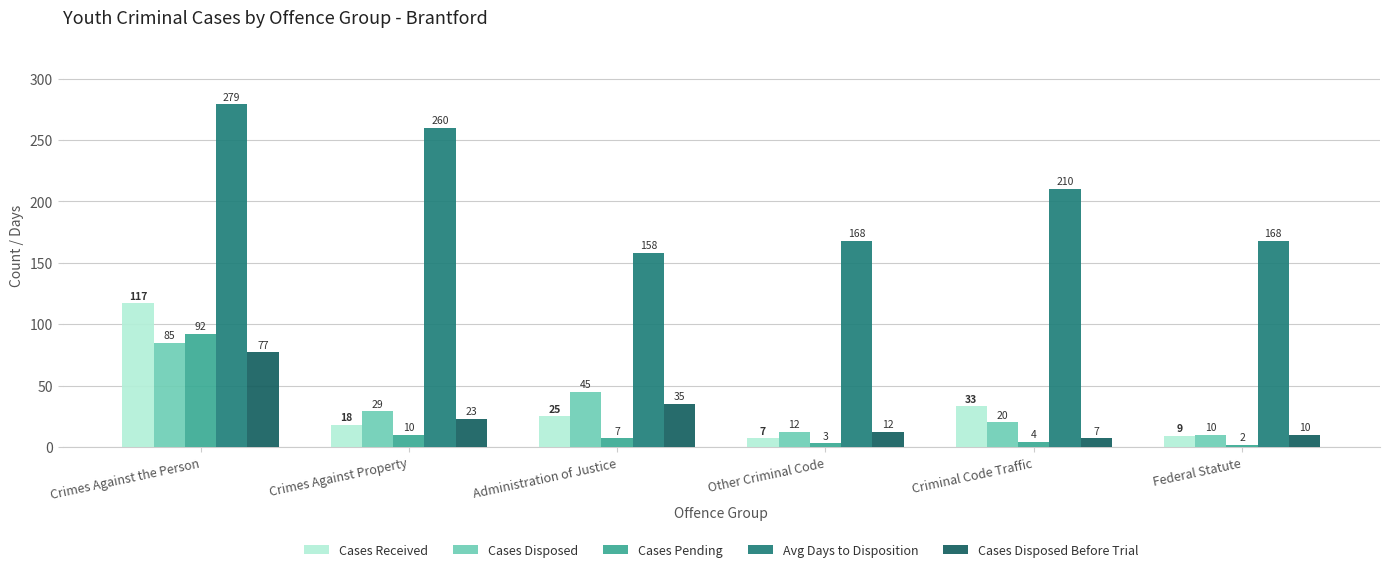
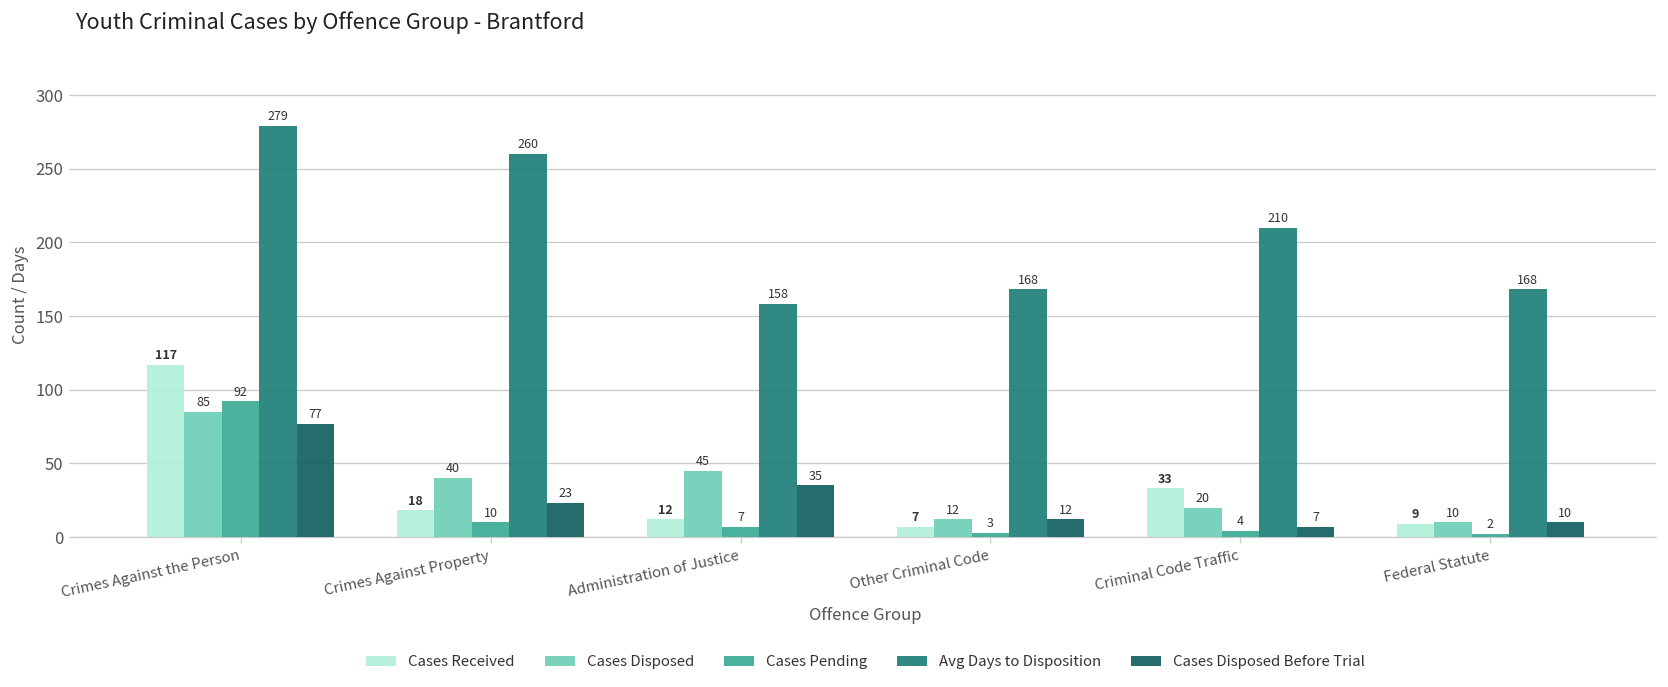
Cases Disposed, Crimes Against Property: 29 -> 40
Cases Received, Administration of Justice: 25 -> 12
